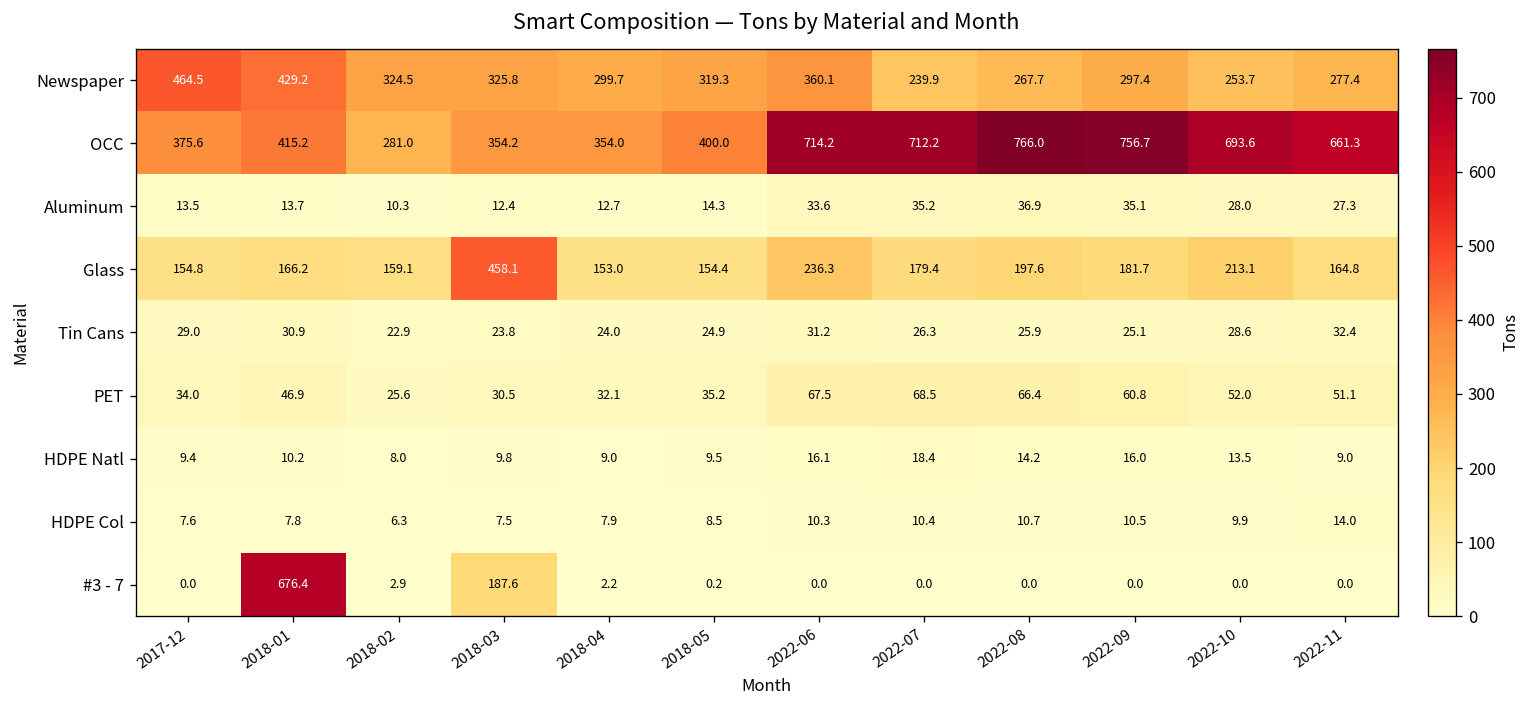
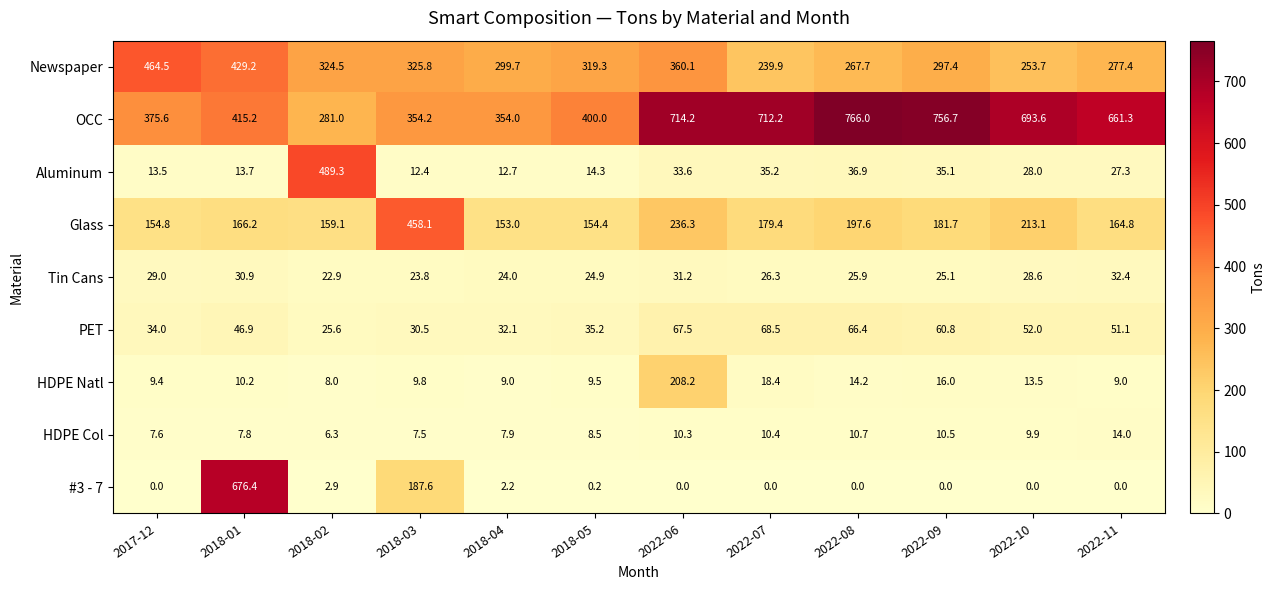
Aluminum, 2018-02: 10.3 -> 489.3
HDPE Natl, 2022-06: 16.1 -> 208.2
